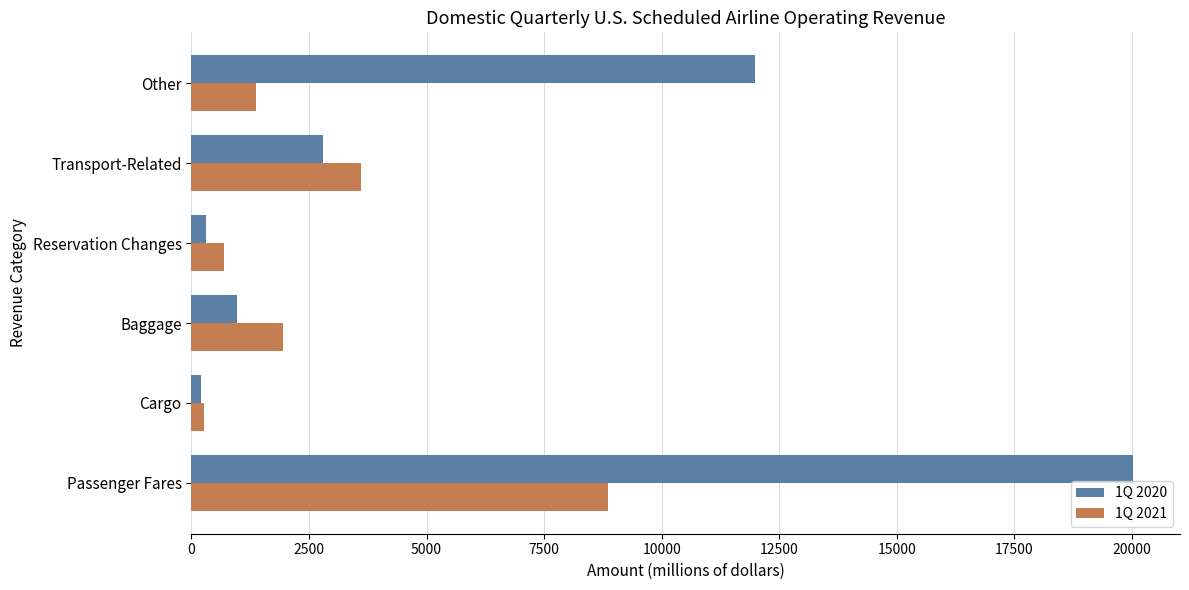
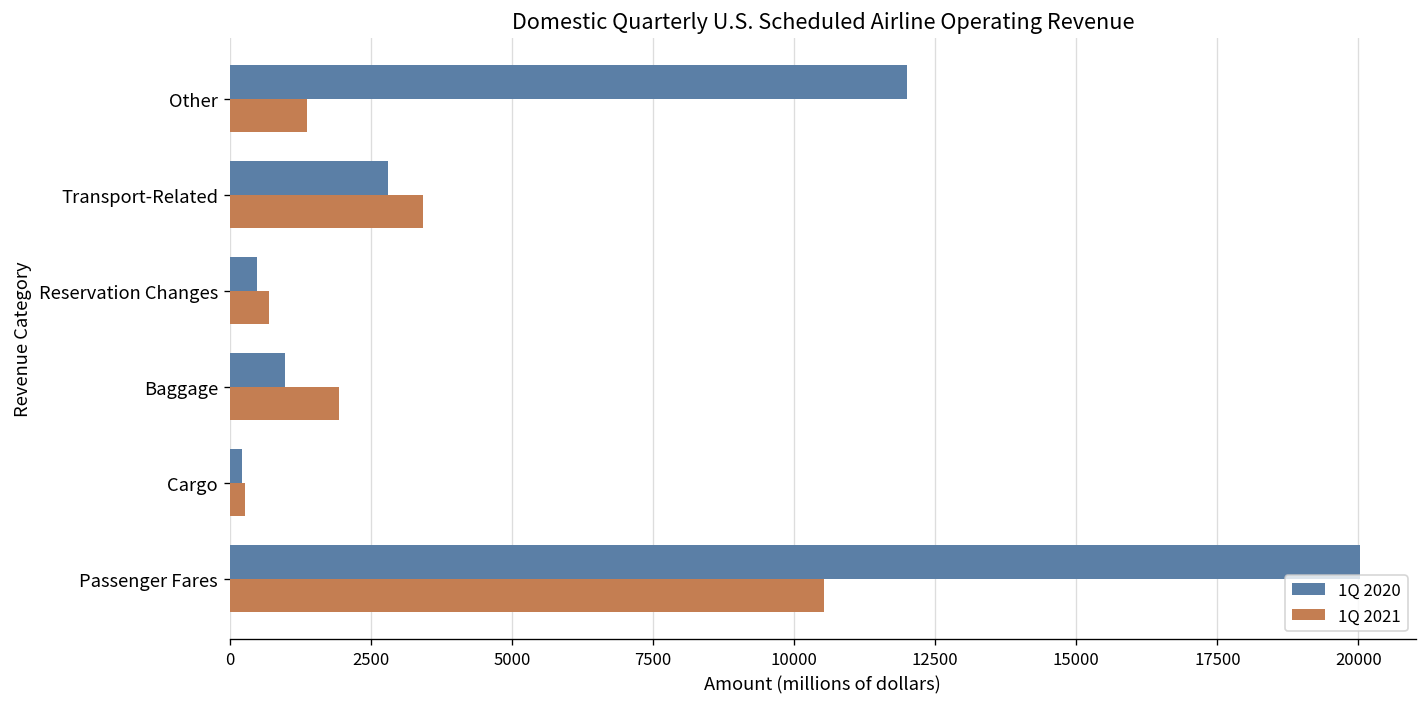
1Q 2021, Transport-Related: 3600 -> 3400
1Q 2020, Reservation Changes: 300 -> 500
1Q 2021, Passenger Fares: 8800 -> 10500
